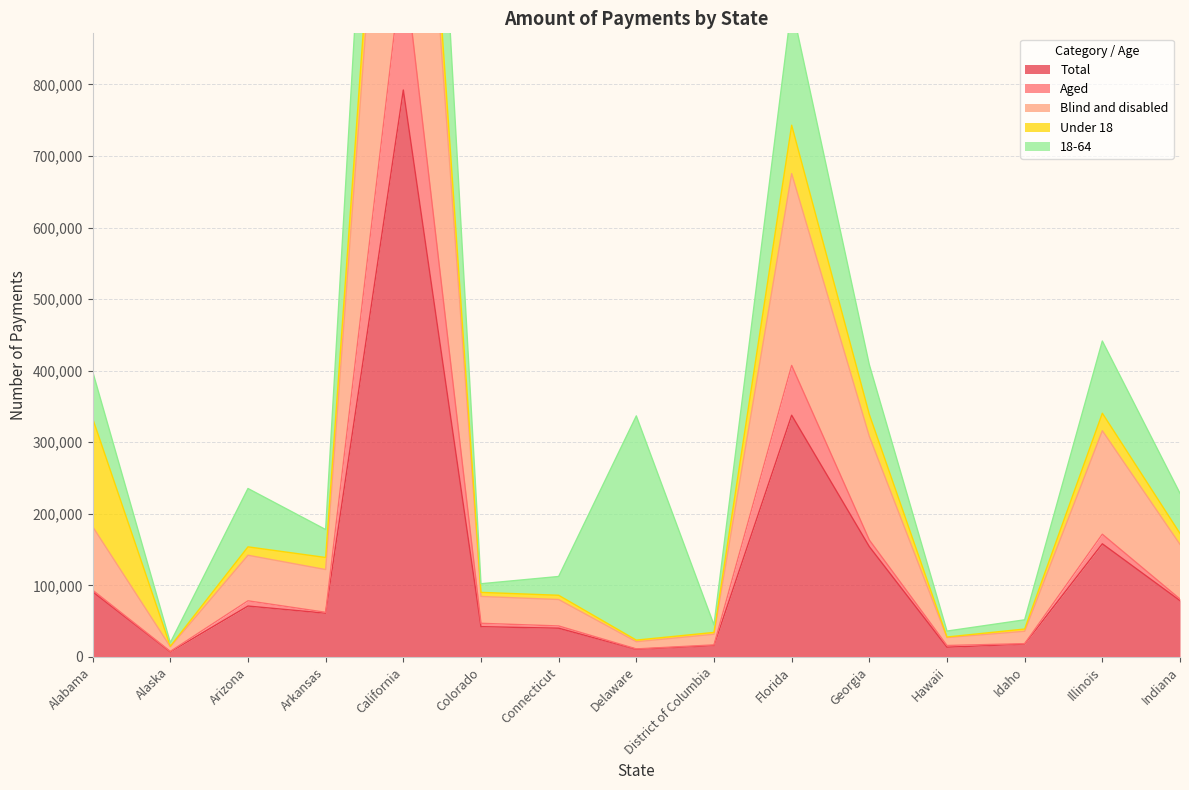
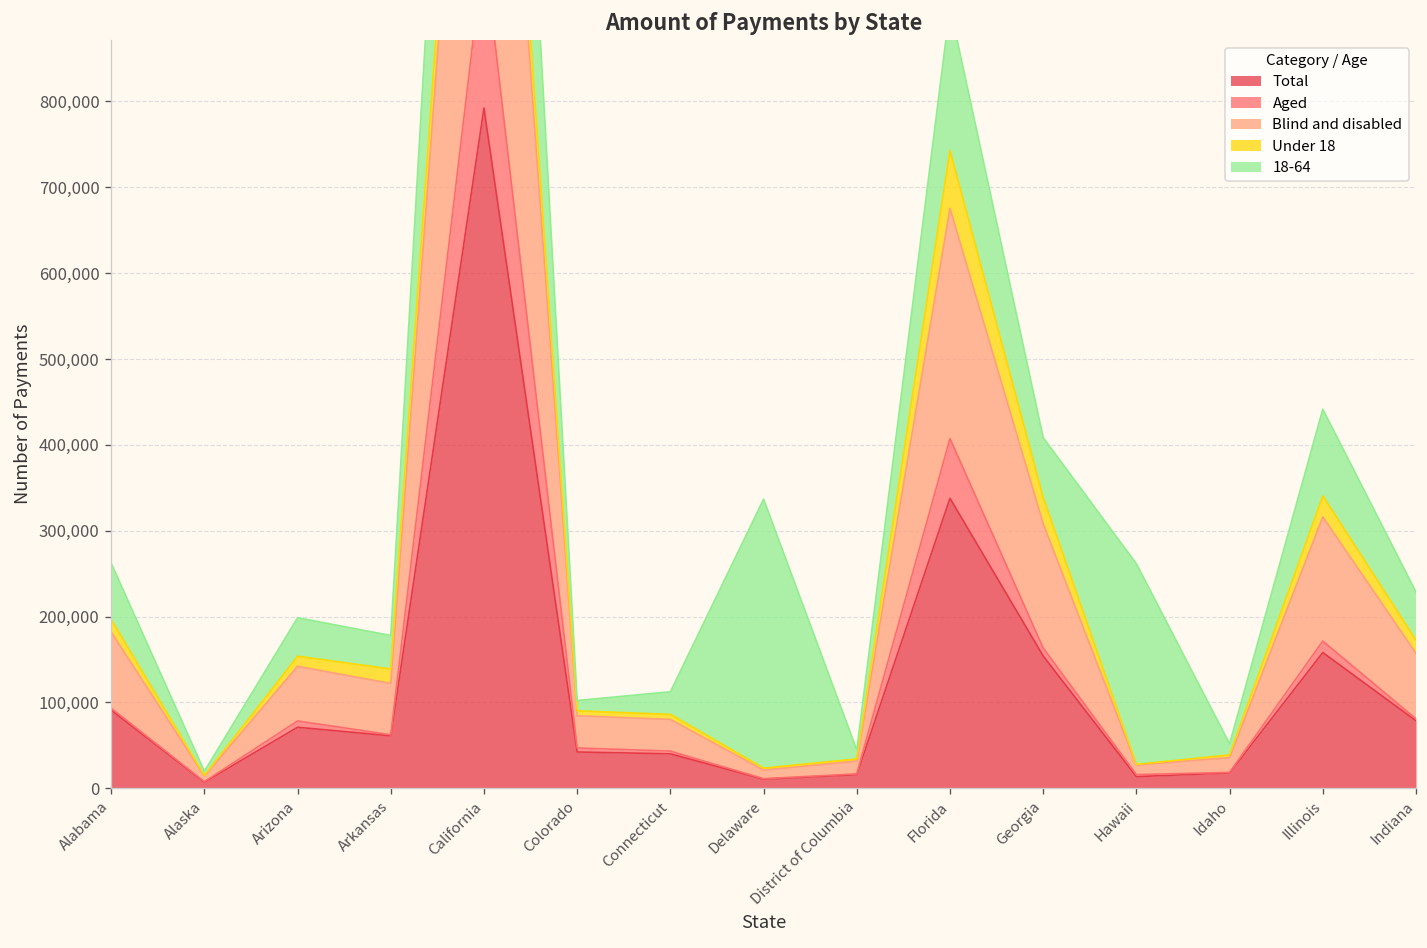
Under 18, Alabama: 150,000 -> 10,000
18-64, Arizona: 80,000 -> 40,000
18-64, Hawaii: 10,000 -> 230,000
